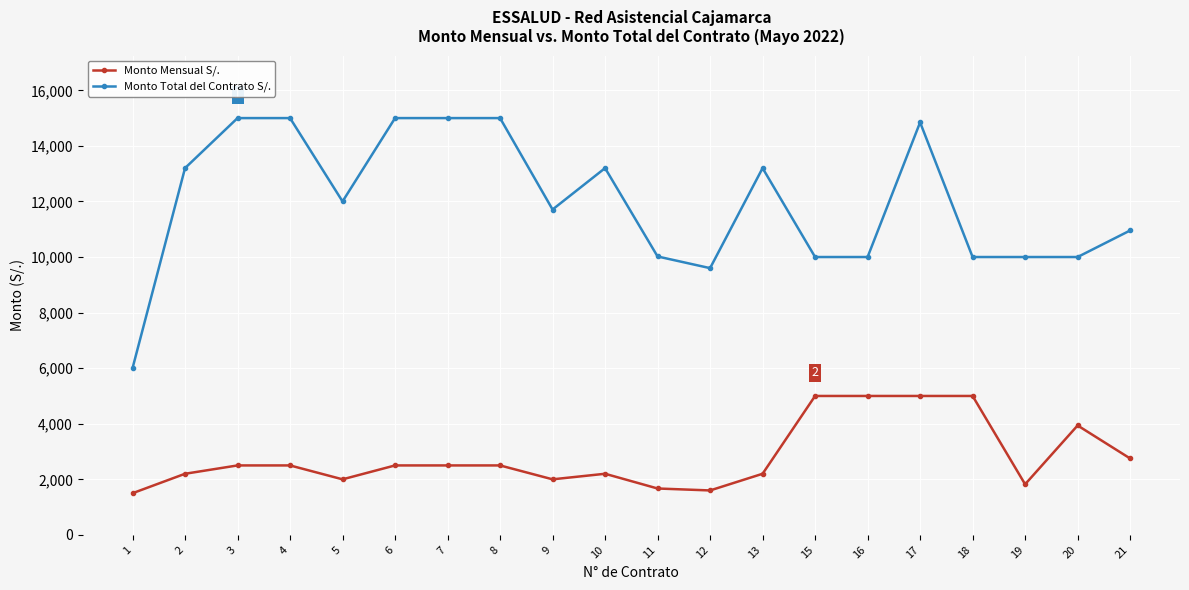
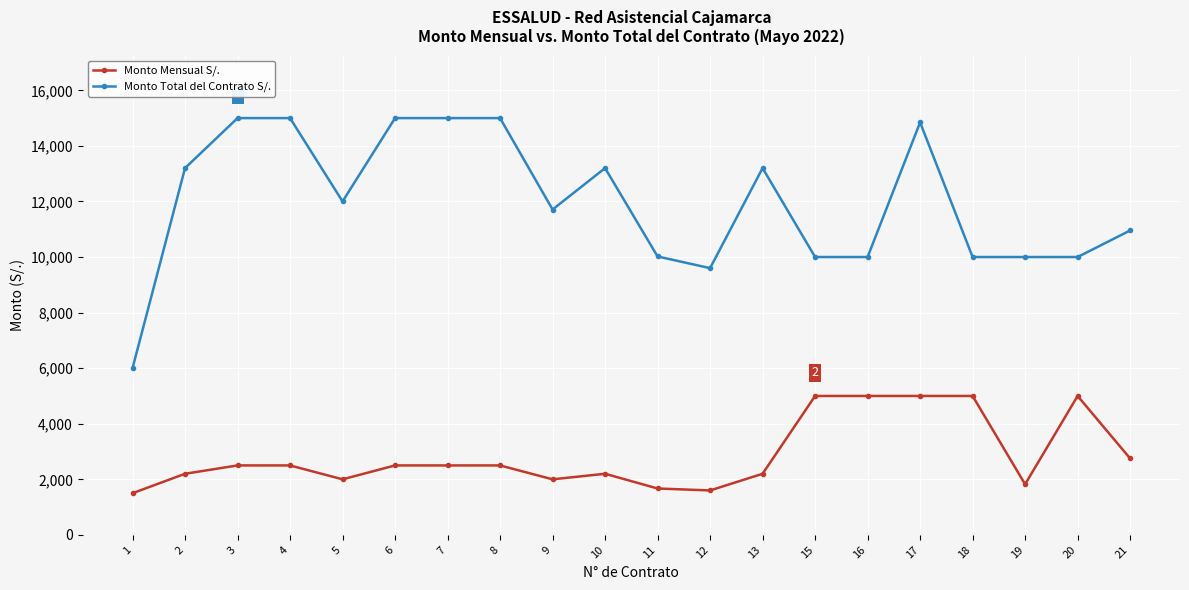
Monto Mensual S/., 20: 3,900 -> 5,000
